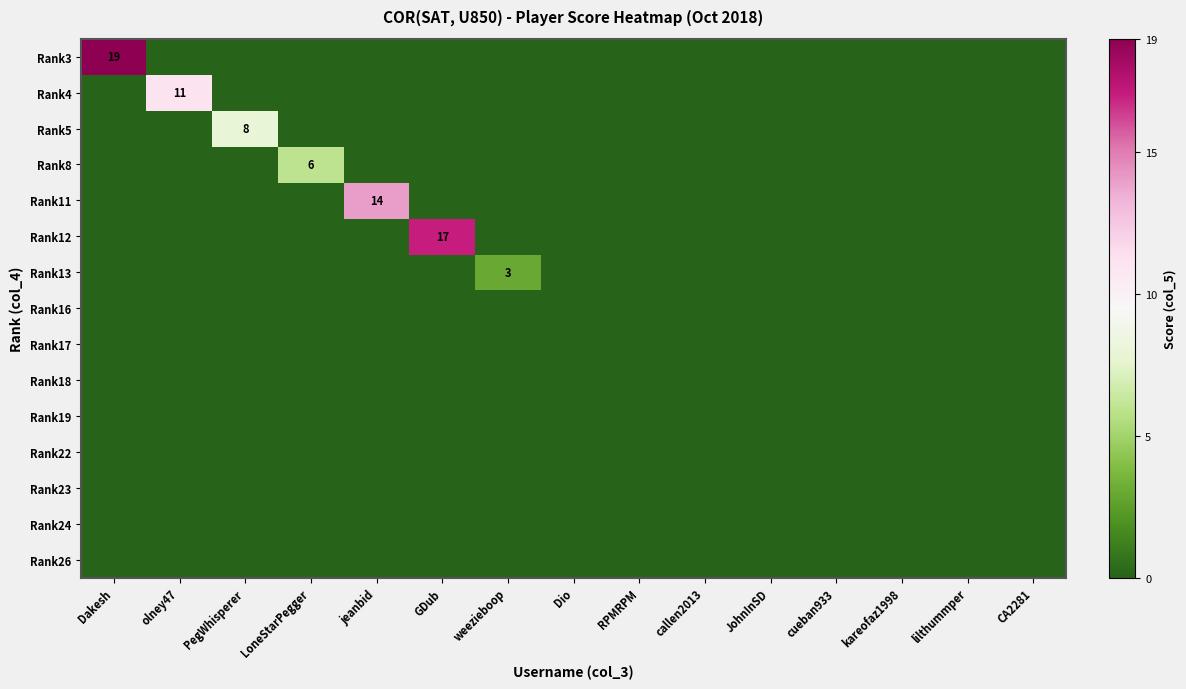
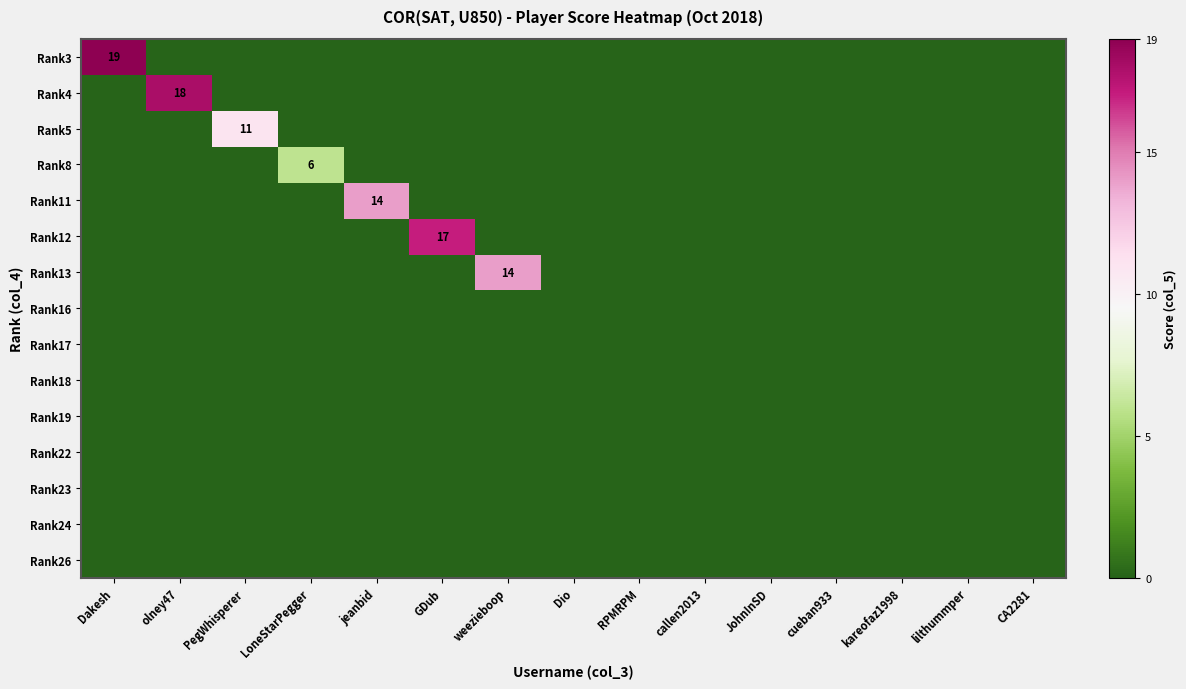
Rank4, olney47: 11 -> 18
Rank5, PegWhisperer: 8 -> 11
Rank13, weezieboop: 3 -> 14
